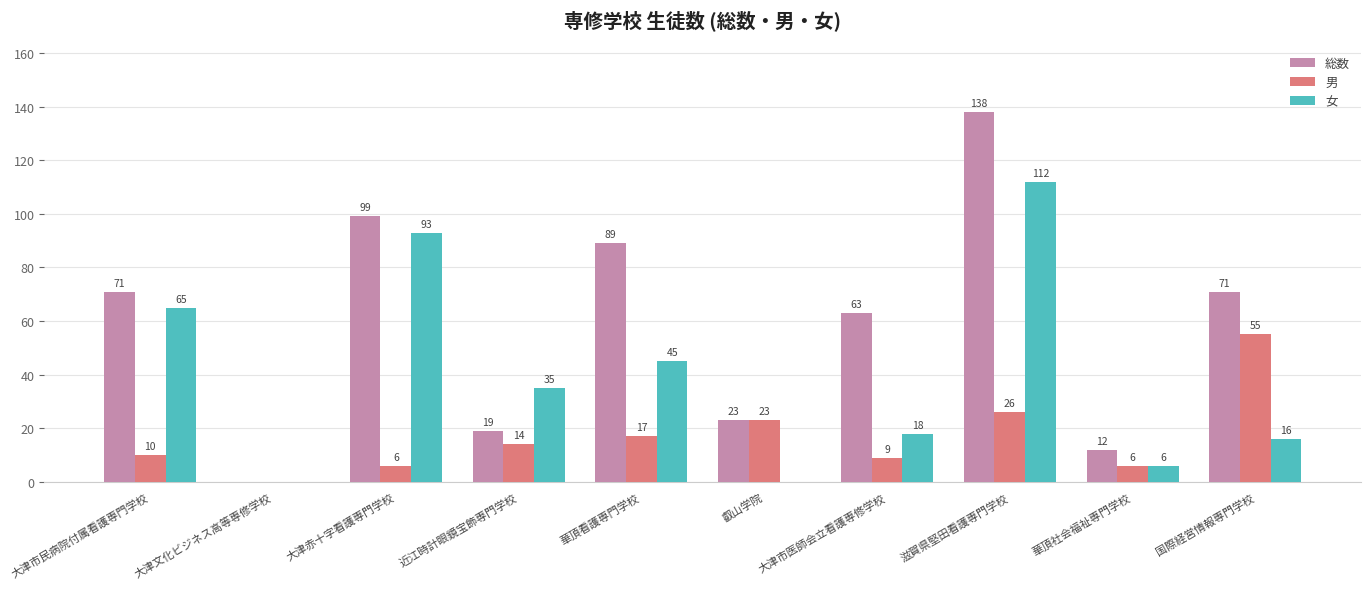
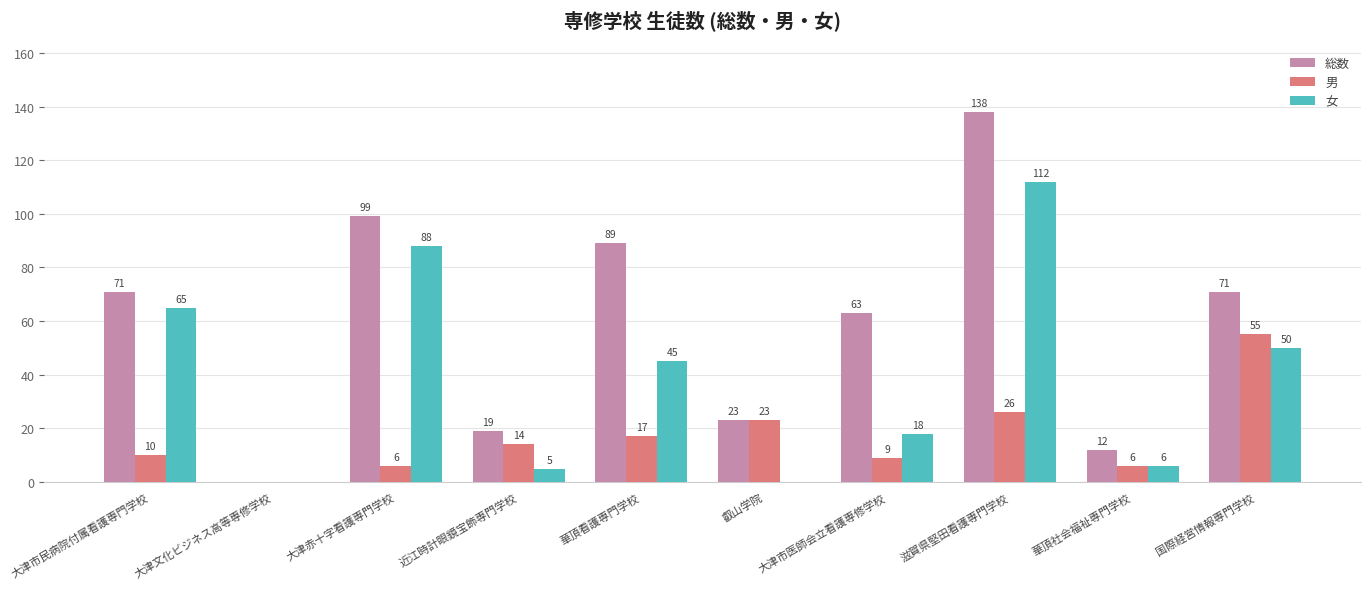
女, 大津赤十字看護専門学校: 93 -> 88
女, 近江時計眼鏡宝飾専門学校: 35 -> 5
女, 国際経営情報専門学校: 16 -> 50
